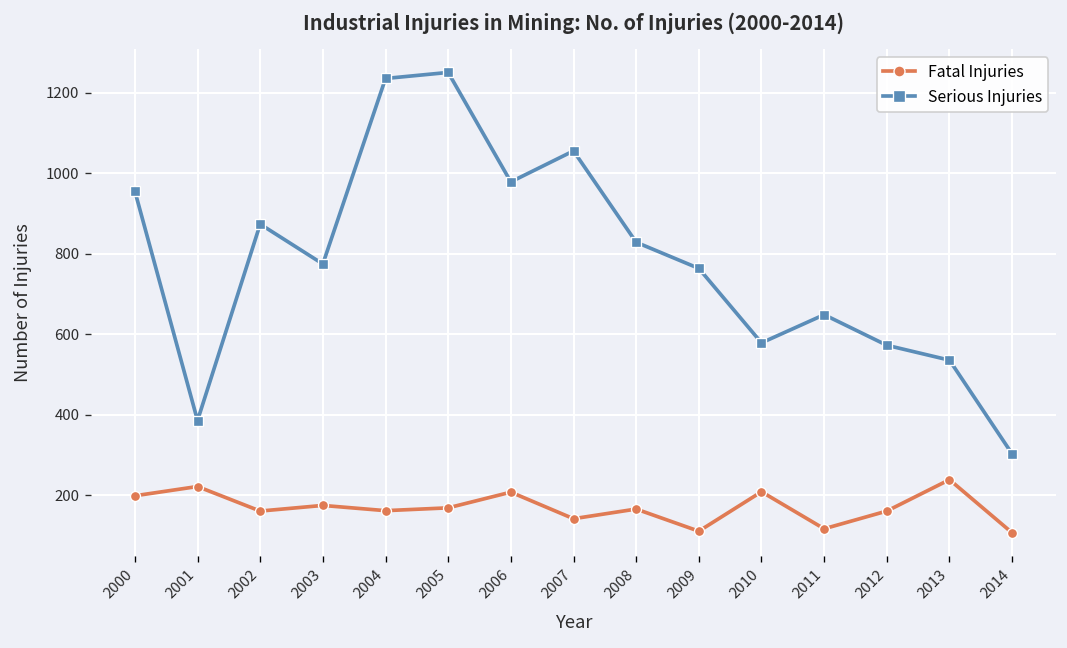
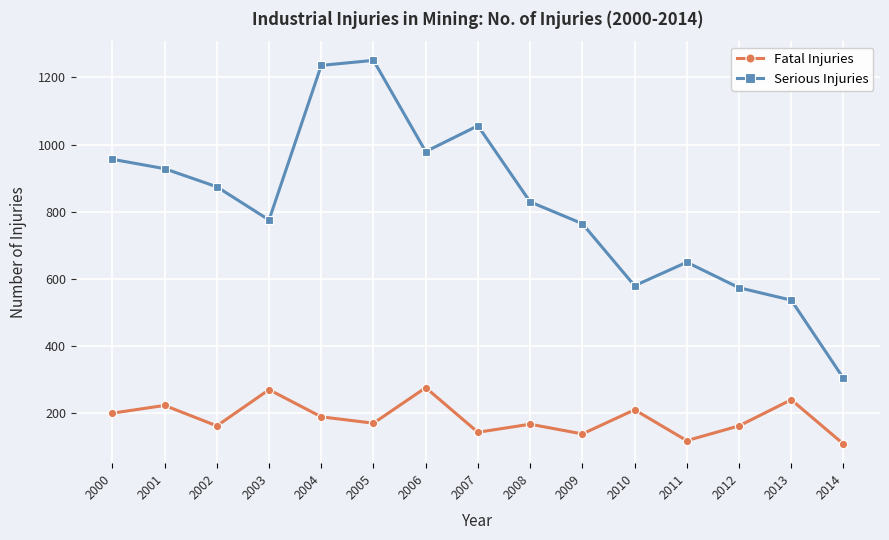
Serious Injuries, 2001: 390 -> 930
Fatal Injuries, 2003: 180 -> 270
Fatal Injuries, 2004: 160 -> 190
Fatal Injuries, 2006: 210 -> 280
Fatal Injuries, 2009: 110 -> 140
